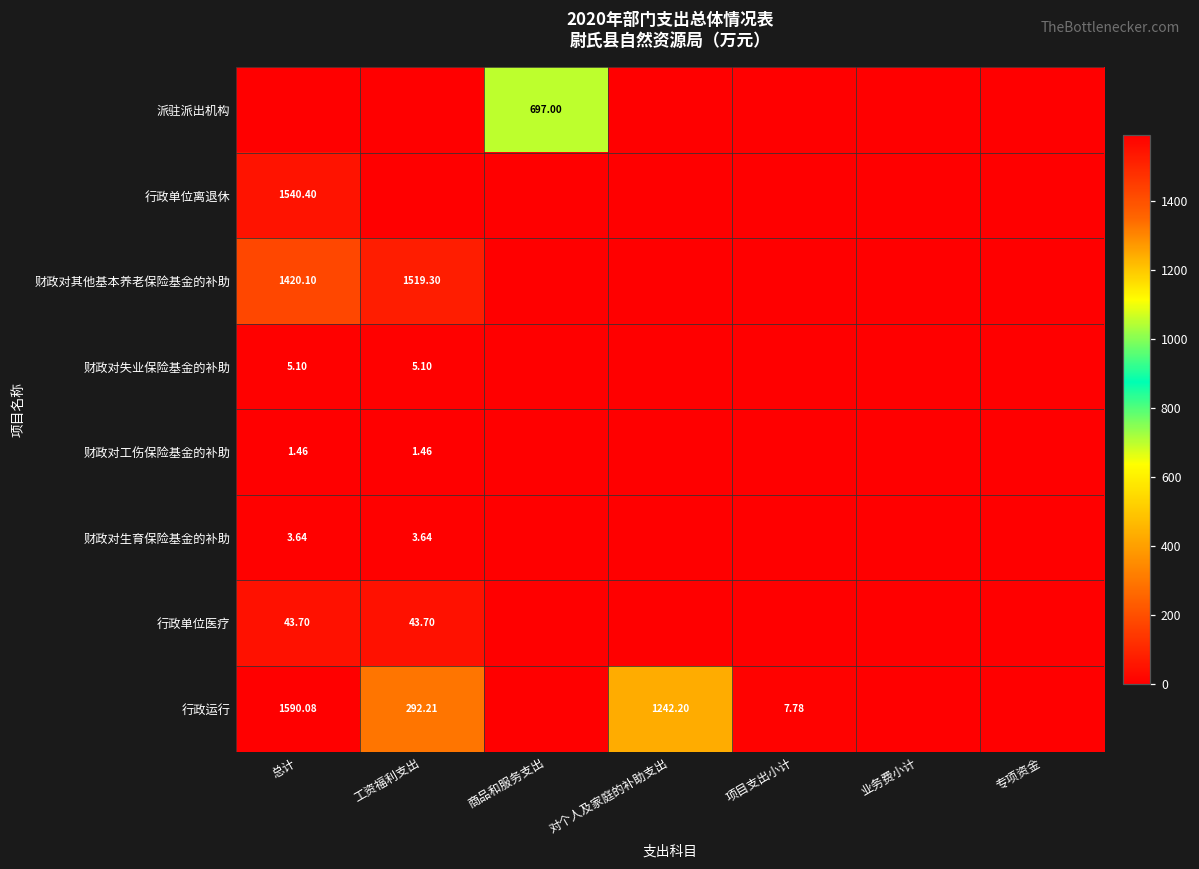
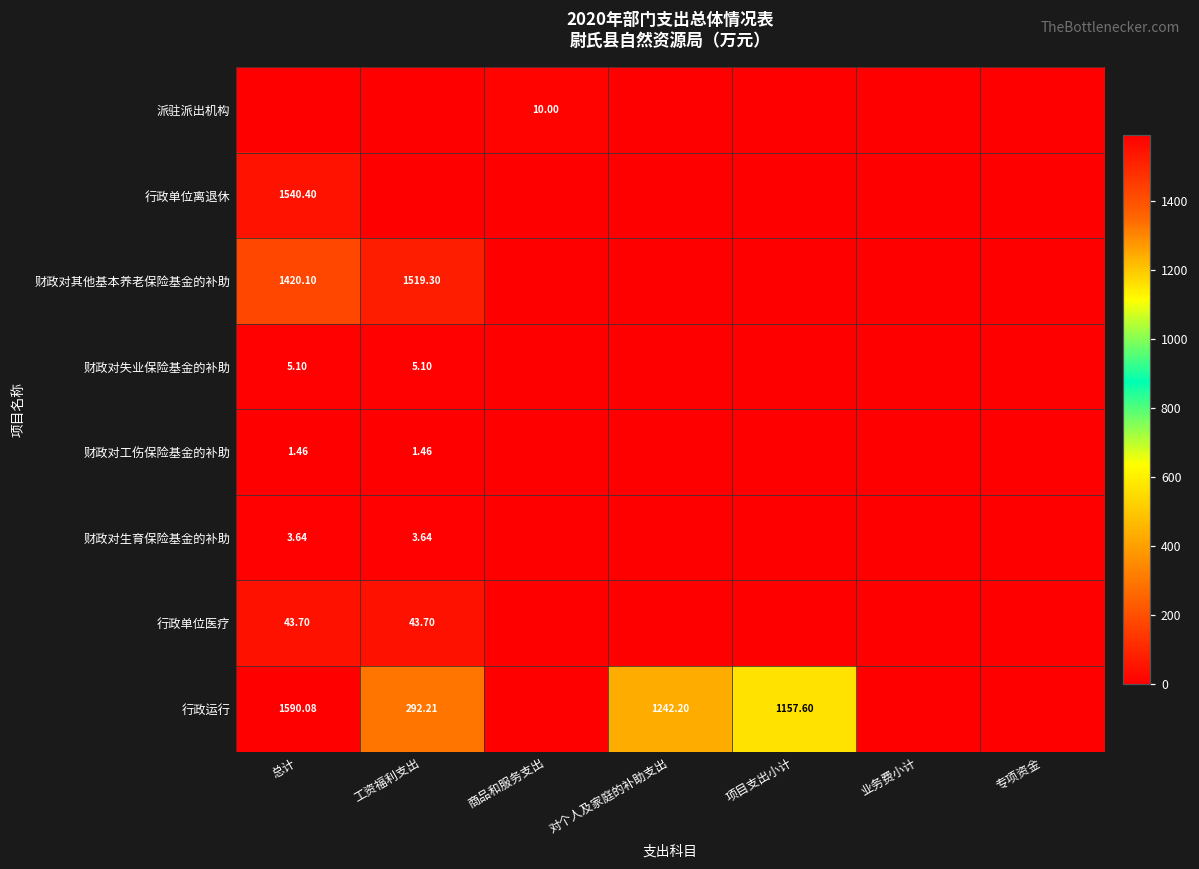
派驻派出机构, 商品和服务支出: 697.00 -> 10.00
行政运行, 项目支出小计: 7.78 -> 1157.60
